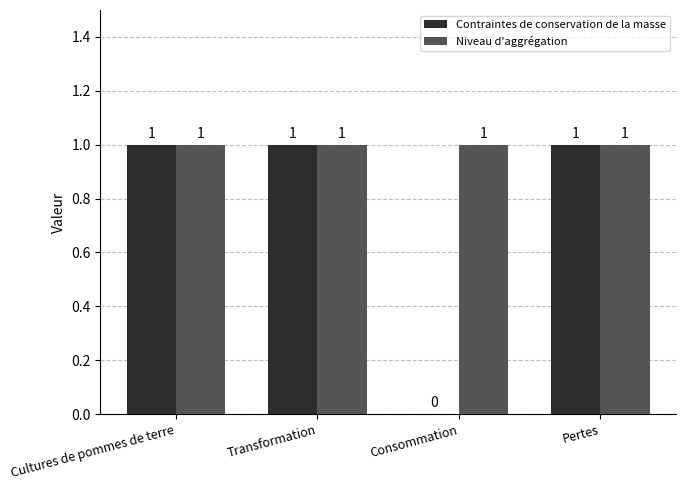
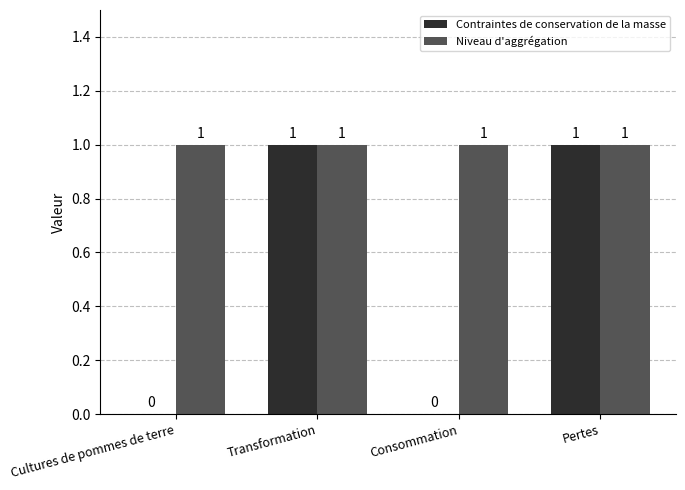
Contraintes de conservation de la masse, Cultures de pommes de terre: 1 -> 0
